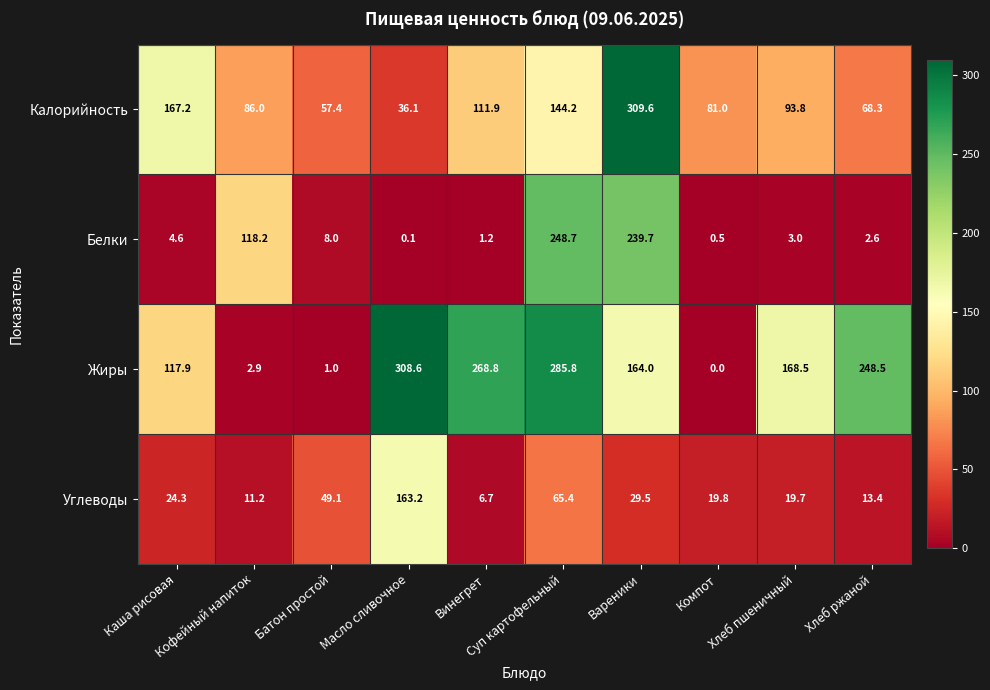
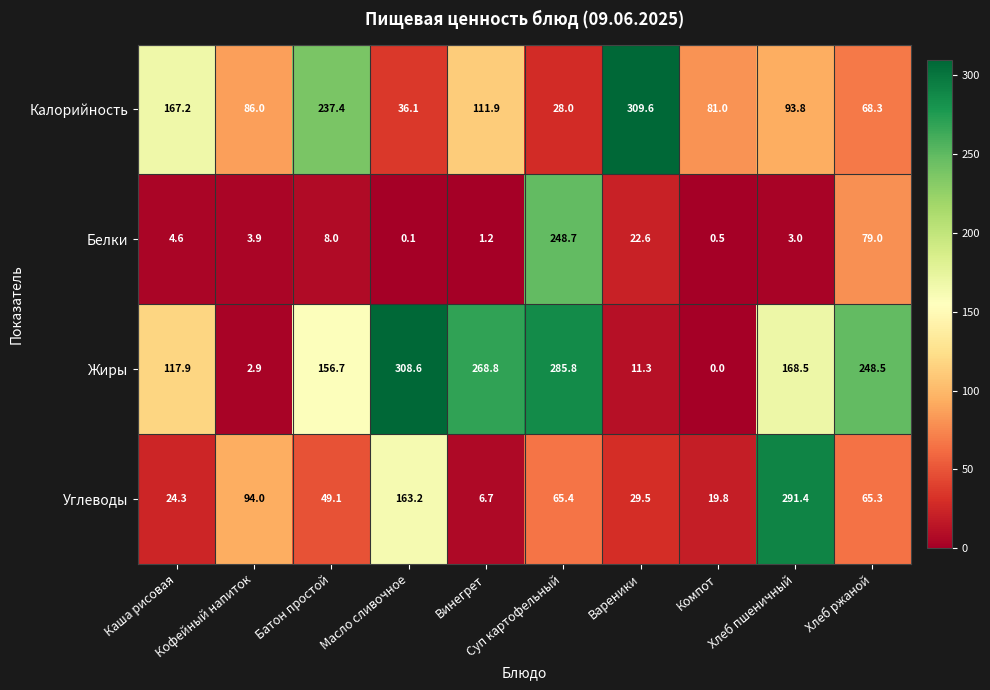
Калорийность, Батон простой: 57.4 -> 237.4
Калорийность, Суп картофельный: 144.2 -> 28.0
Белки, Кофейный напиток: 118.2 -> 3.9
Белки, Вареники: 239.7 -> 22.6
Белки, Хлеб ржаной: 2.6 -> 79.0
Жиры, Батон простой: 1.0 -> 156.7
Жиры, Вареники: 164.0 -> 11.3
Углеводы, Кофейный напиток: 11.2 -> 94.0
Углеводы, Хлеб пшеничный: 19.7 -> 291.4
Углеводы, Хлеб ржаной: 13.4 -> 65.3
